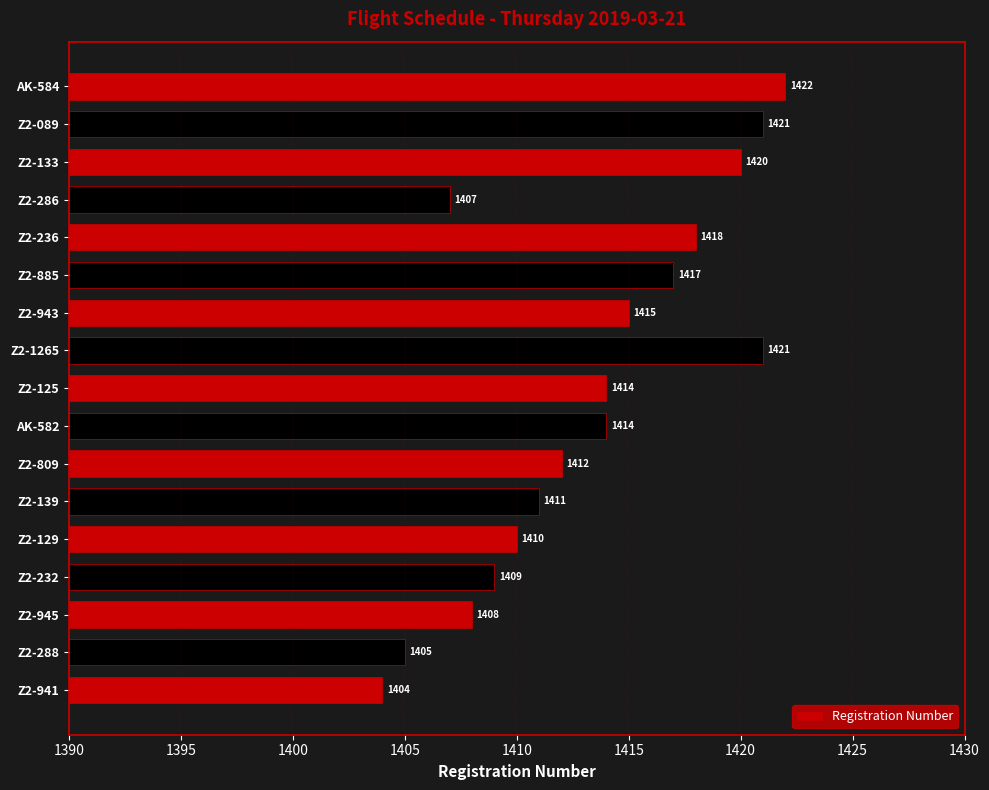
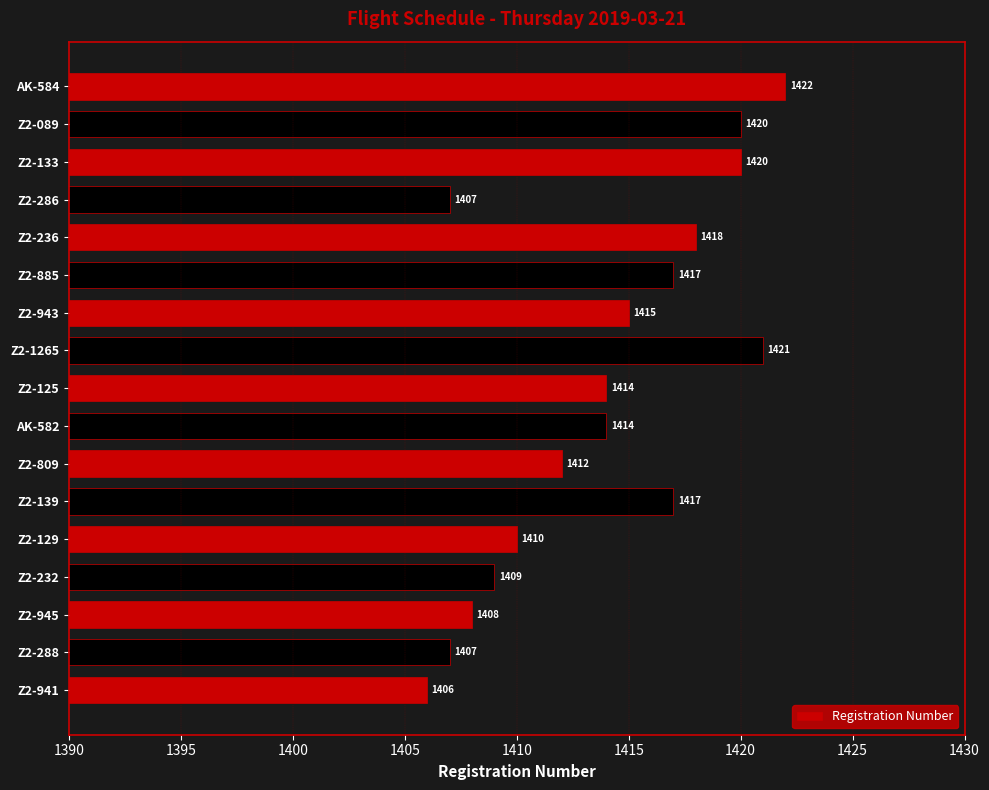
Z2-089: 1421 -> 1420
Z2-139: 1411 -> 1417
Z2-288: 1405 -> 1407
Z2-941: 1404 -> 1406
